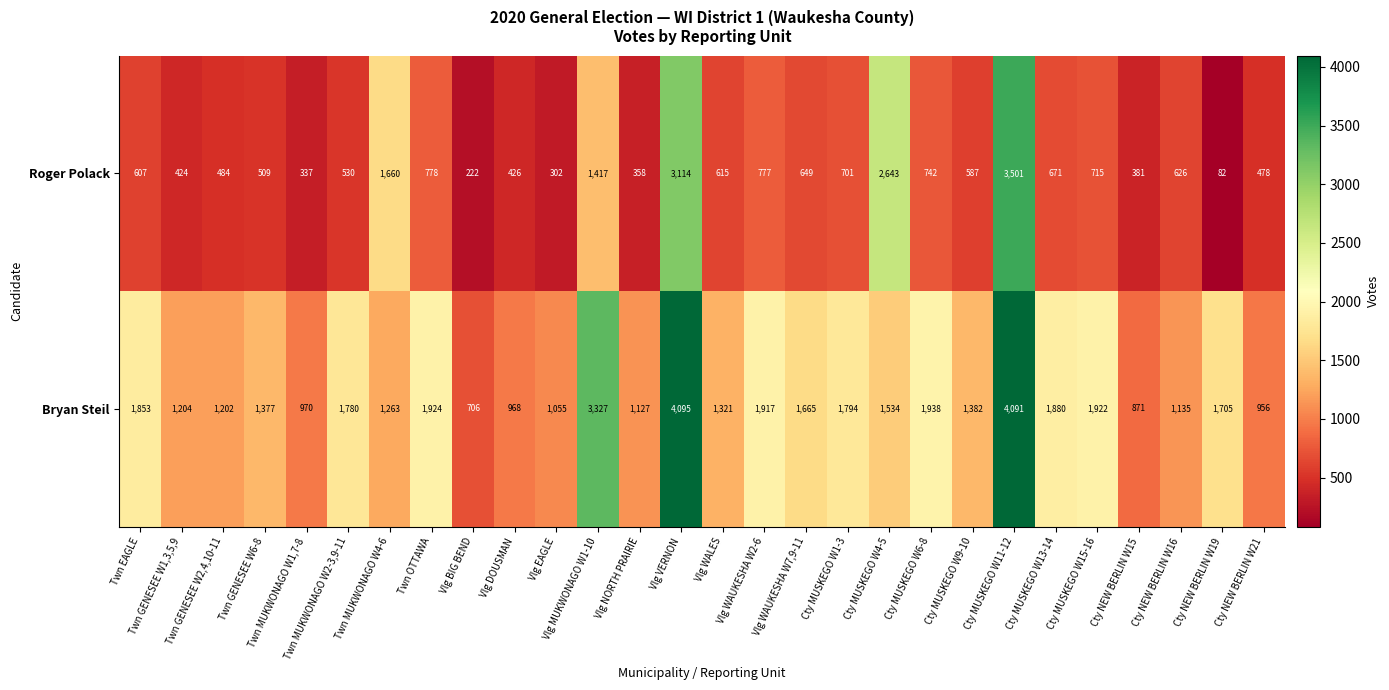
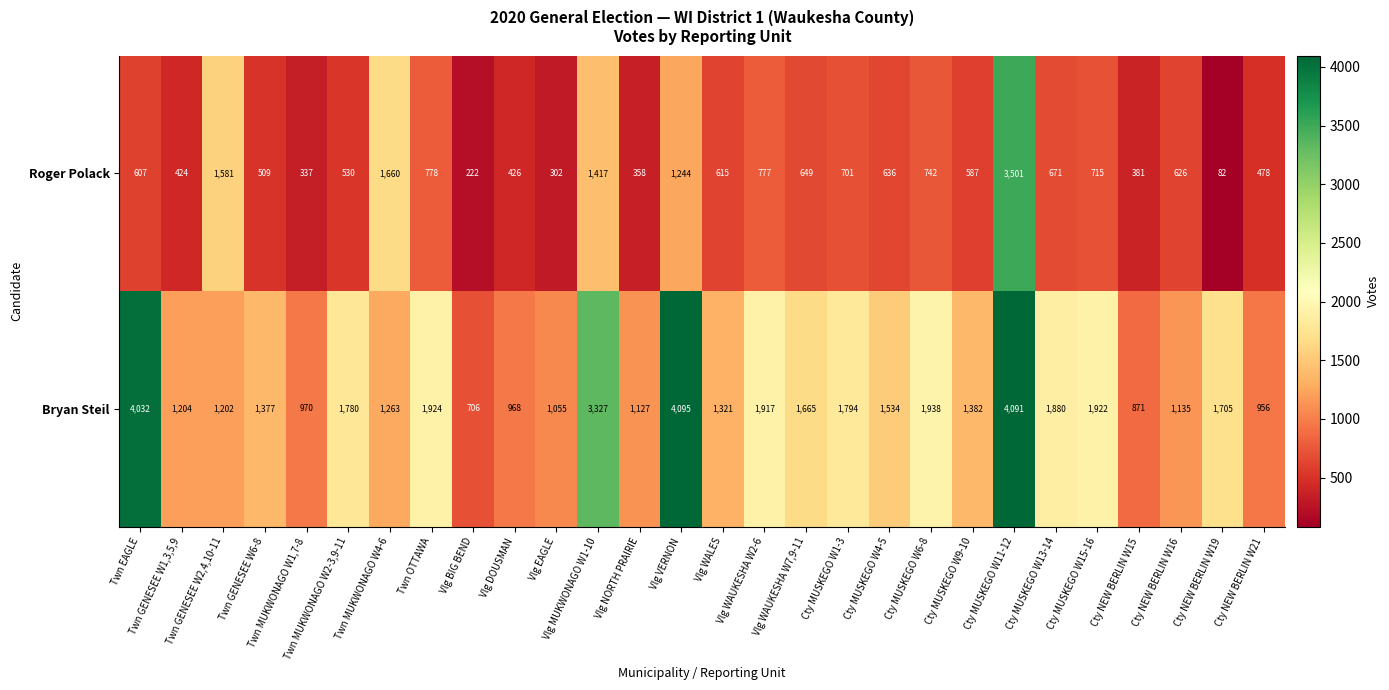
Roger Polack, Twn GENESEE W2,4,10-11: 484 -> 1,581
Roger Polack, Vlg VERNON: 3,114 -> 1,244
Roger Polack, Cty MUSKEGO W4-5: 2,643 -> 636
Bryan Steil, Twn EAGLE: 1,853 -> 4,032
